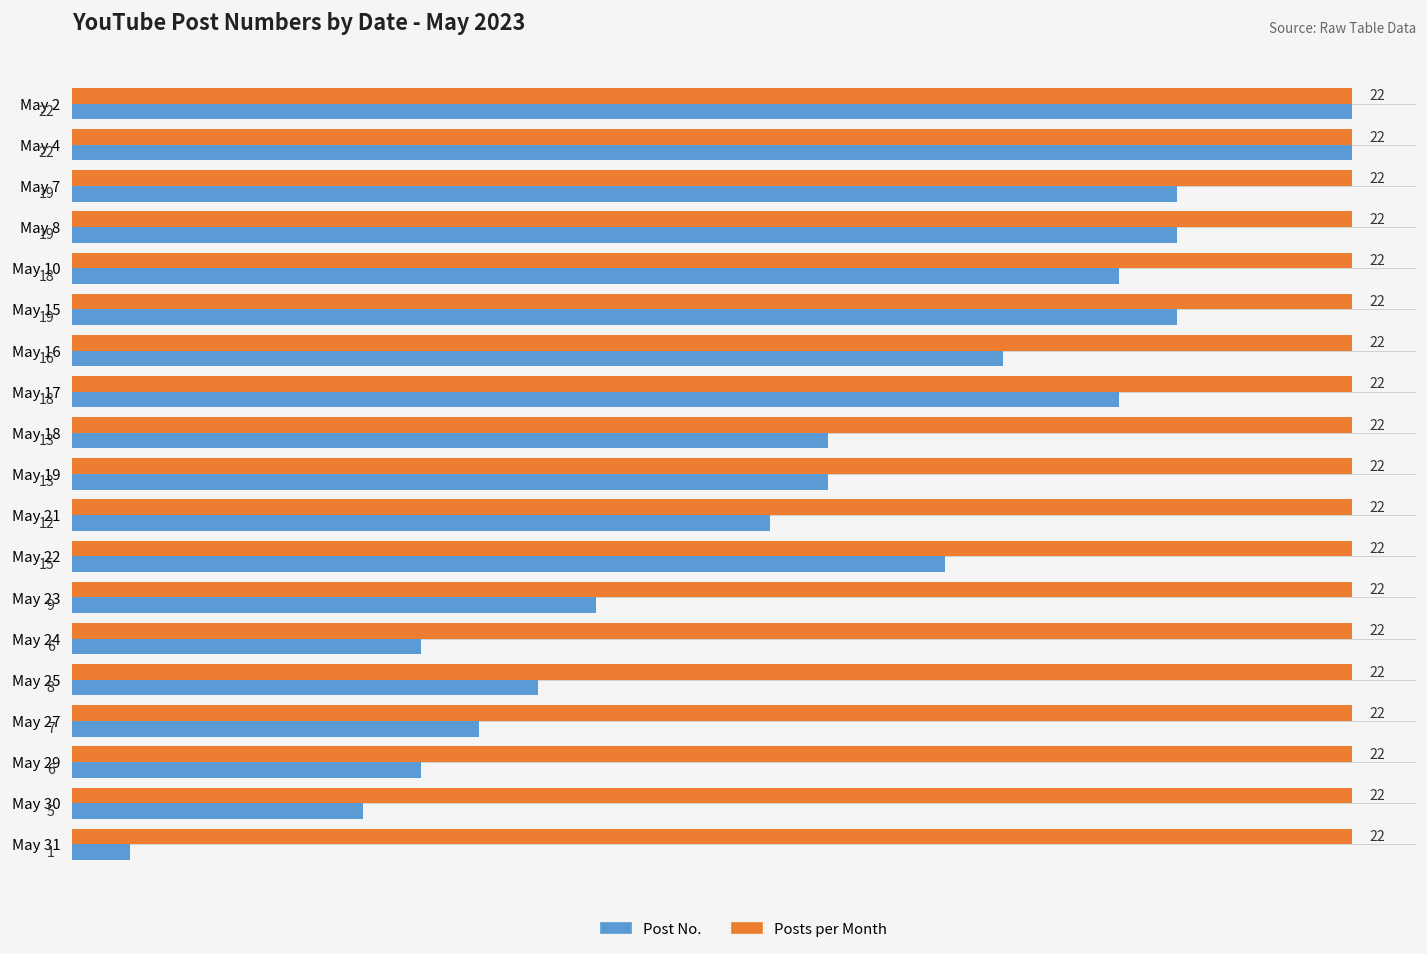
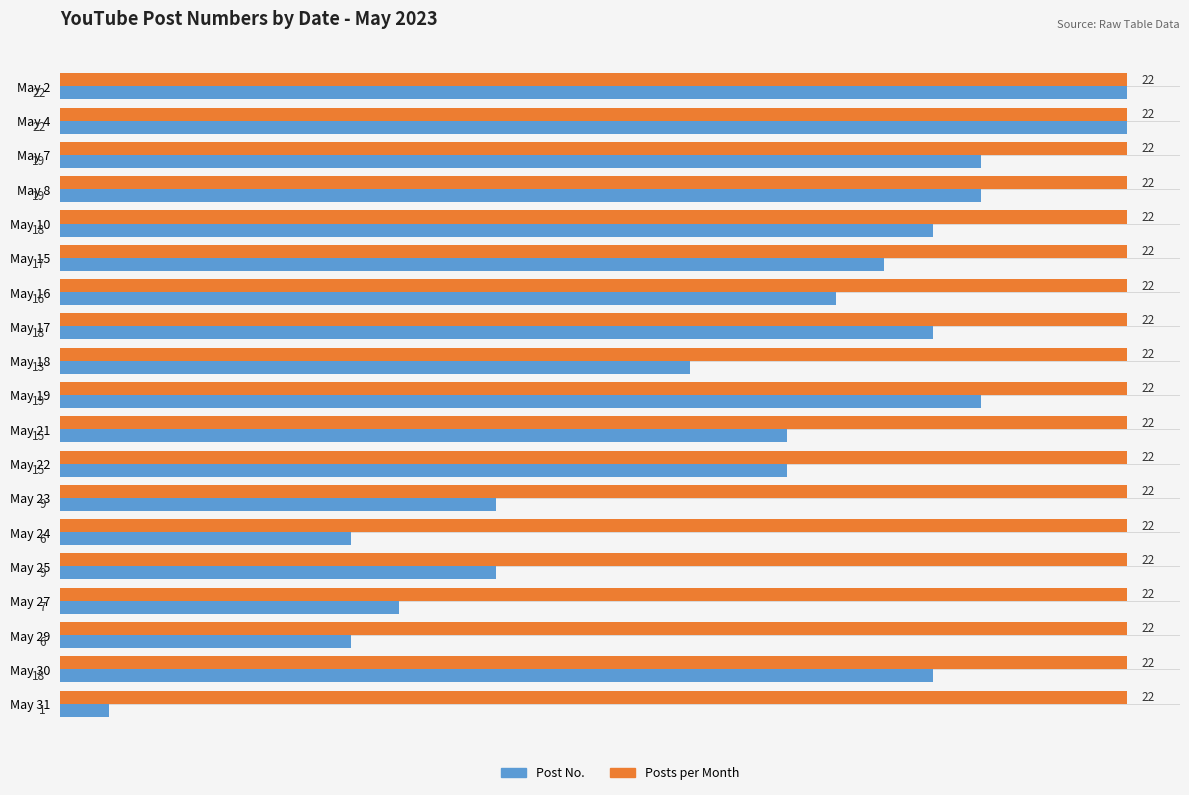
Post No., May 15: 19 -> 17
Post No., May 19: 13 -> 19
Post No., May 21: 12 -> 15
Post No., May 25: 8 -> 9
Post No., May 30: 5 -> 18
